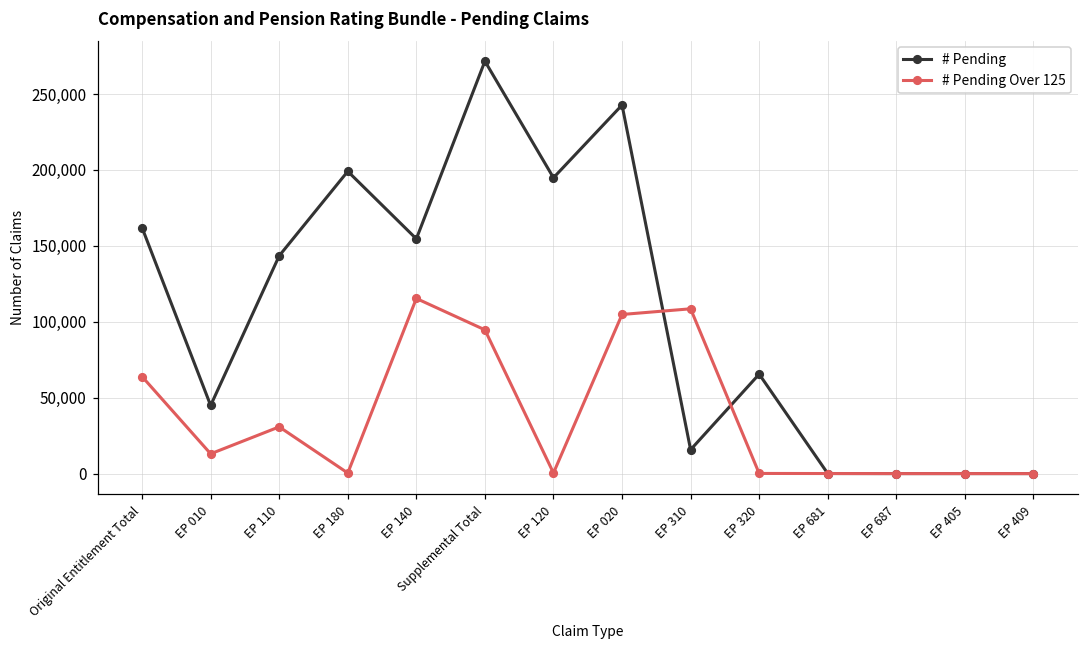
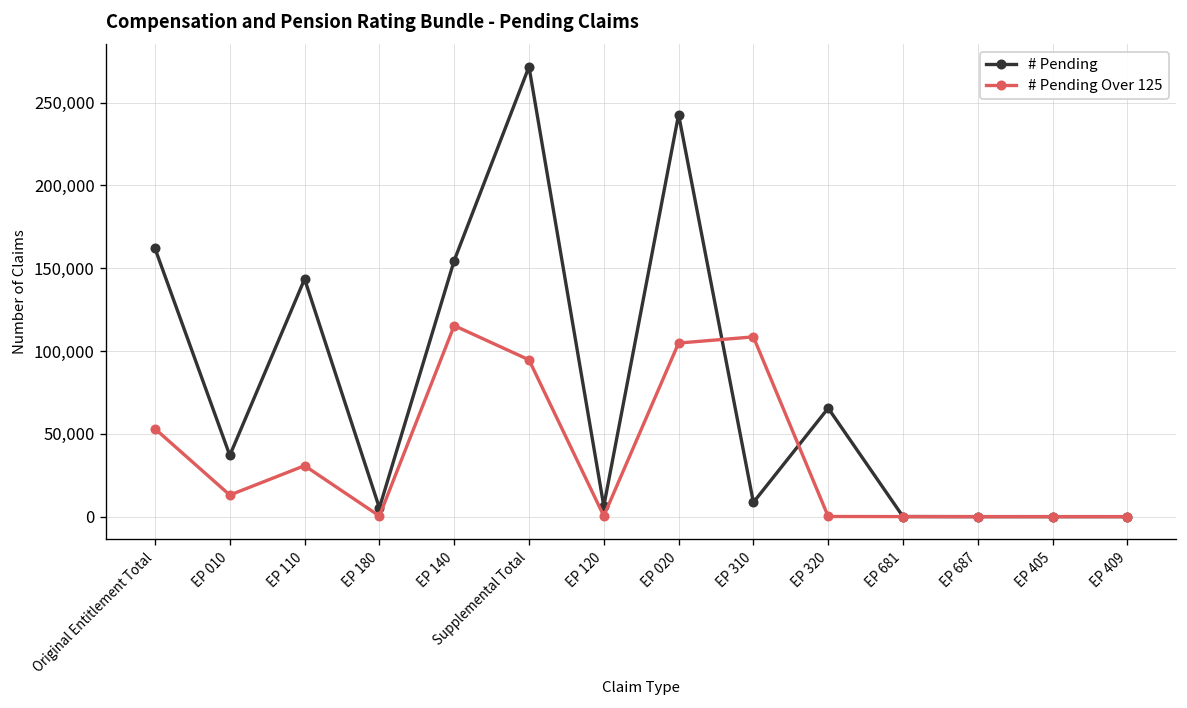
# Pending Over 125, Original Entitlement Total: 64,000 -> 53,000
# Pending, EP 010: 45,000 -> 37,000
# Pending, EP 180: 199,000 -> 5,000
# Pending, EP 120: 195,000 -> 6,000
# Pending, EP 310: 16,000 -> 9,000
